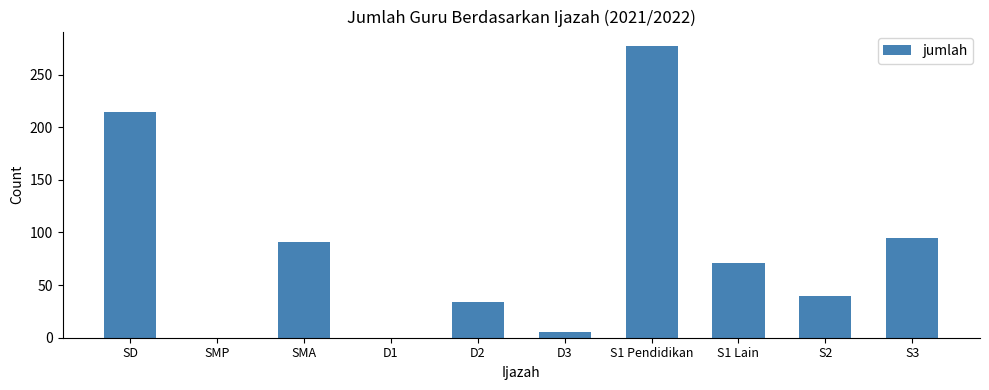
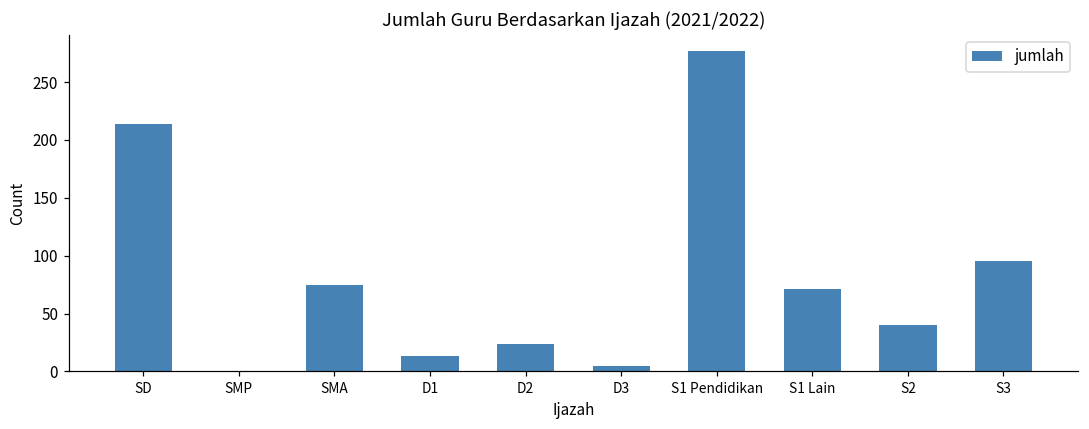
SMA: 91 -> 75
D1: 0 -> 13
D2: 34 -> 24
